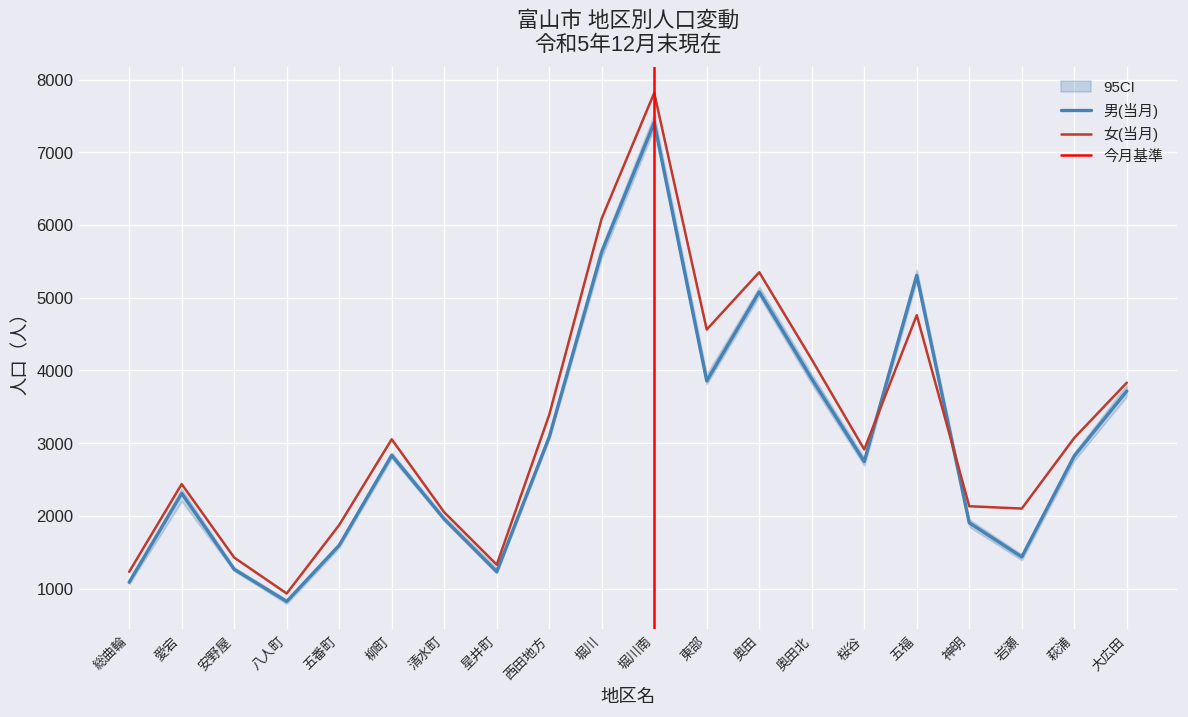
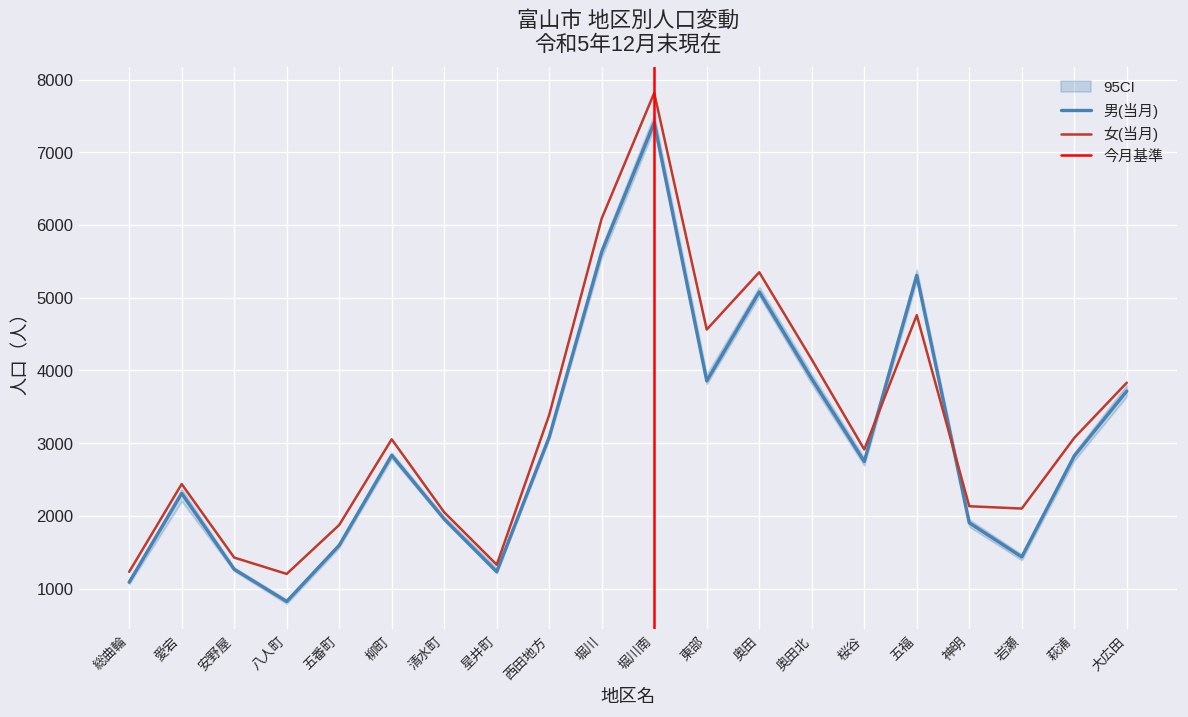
女(当月), 八人町: 900 -> 1200
